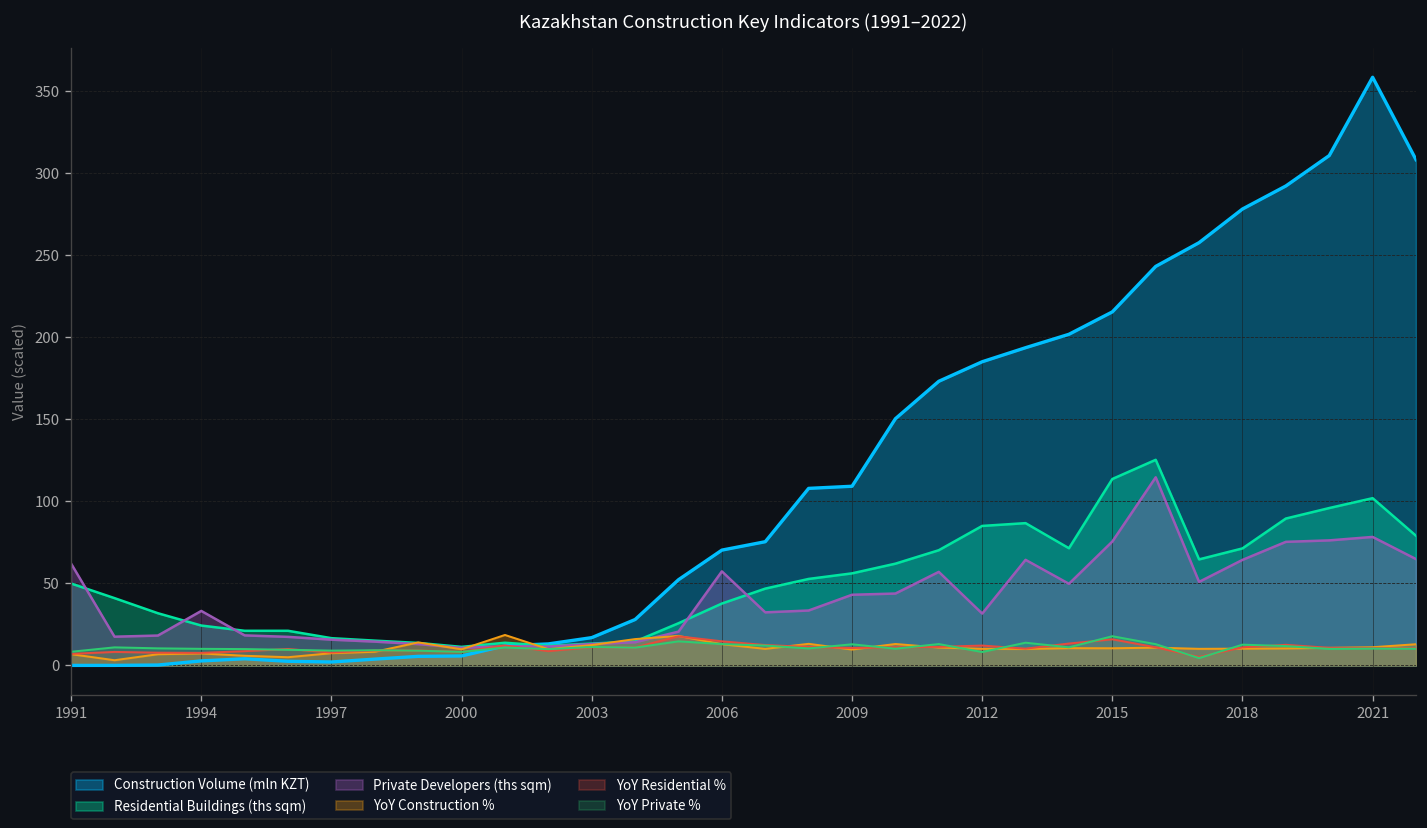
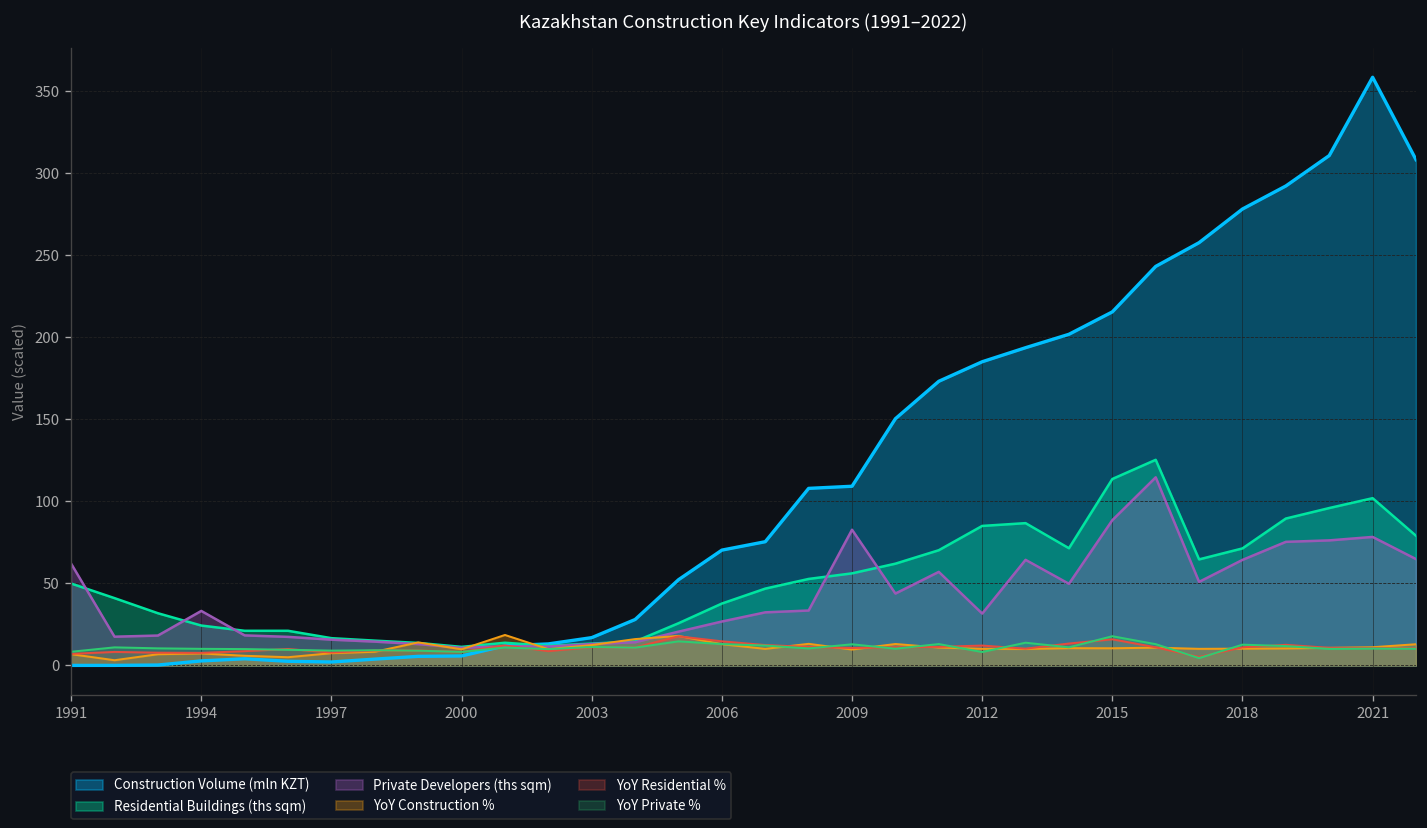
Private Developers (ths sqm), 2006: 57 -> 27
Private Developers (ths sqm), 2009: 43 -> 83
Private Developers (ths sqm), 2015: 75 -> 88
